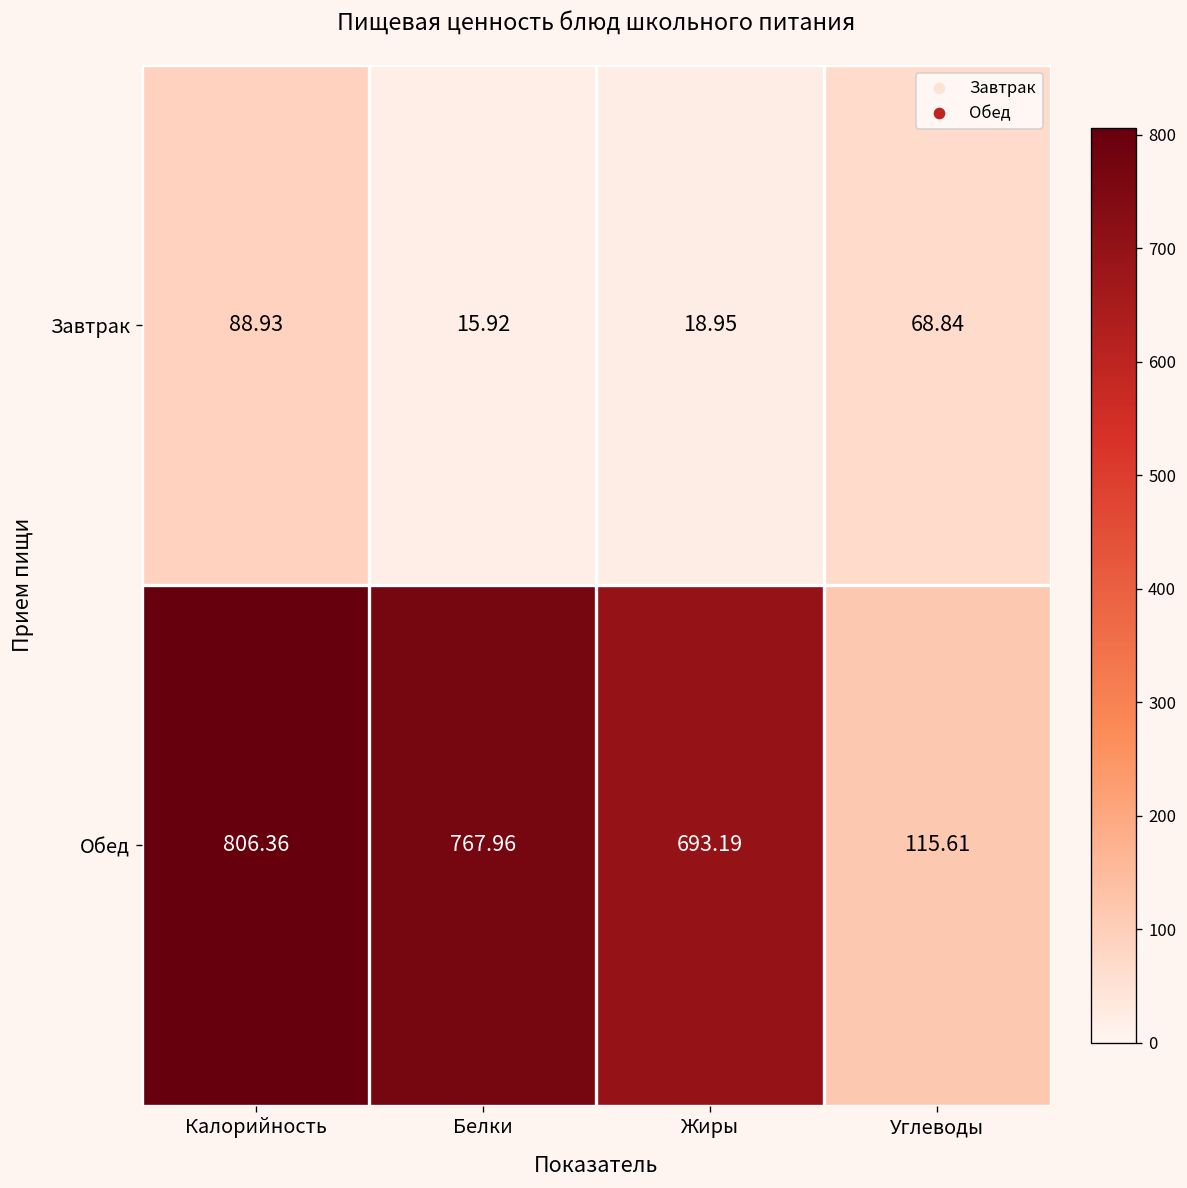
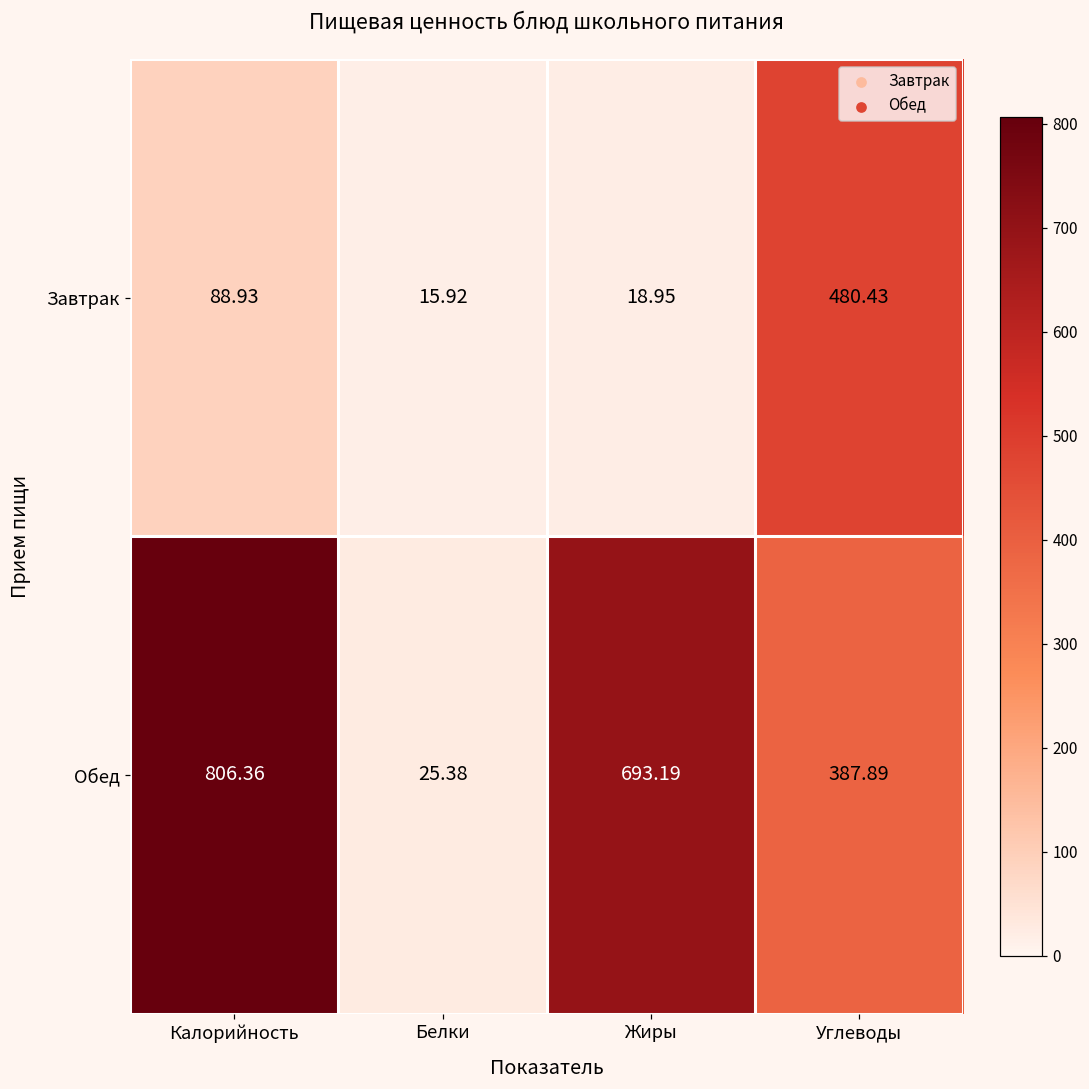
Завтрак, Углеводы: 68.84 -> 480.43
Обед, Белки: 767.96 -> 25.38
Обед, Углеводы: 115.61 -> 387.89
